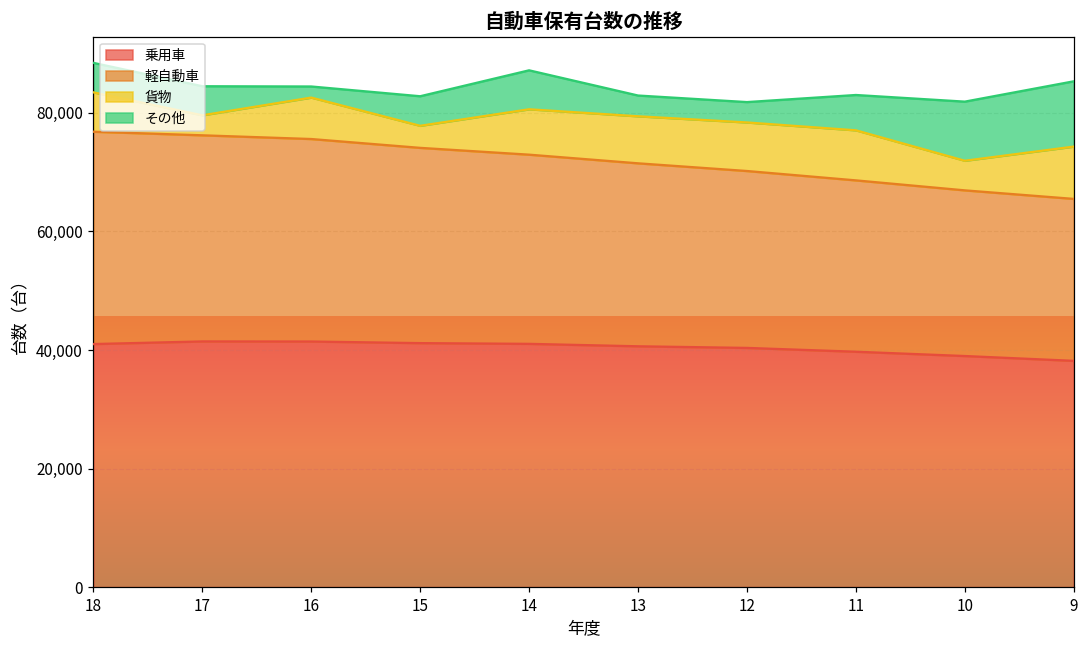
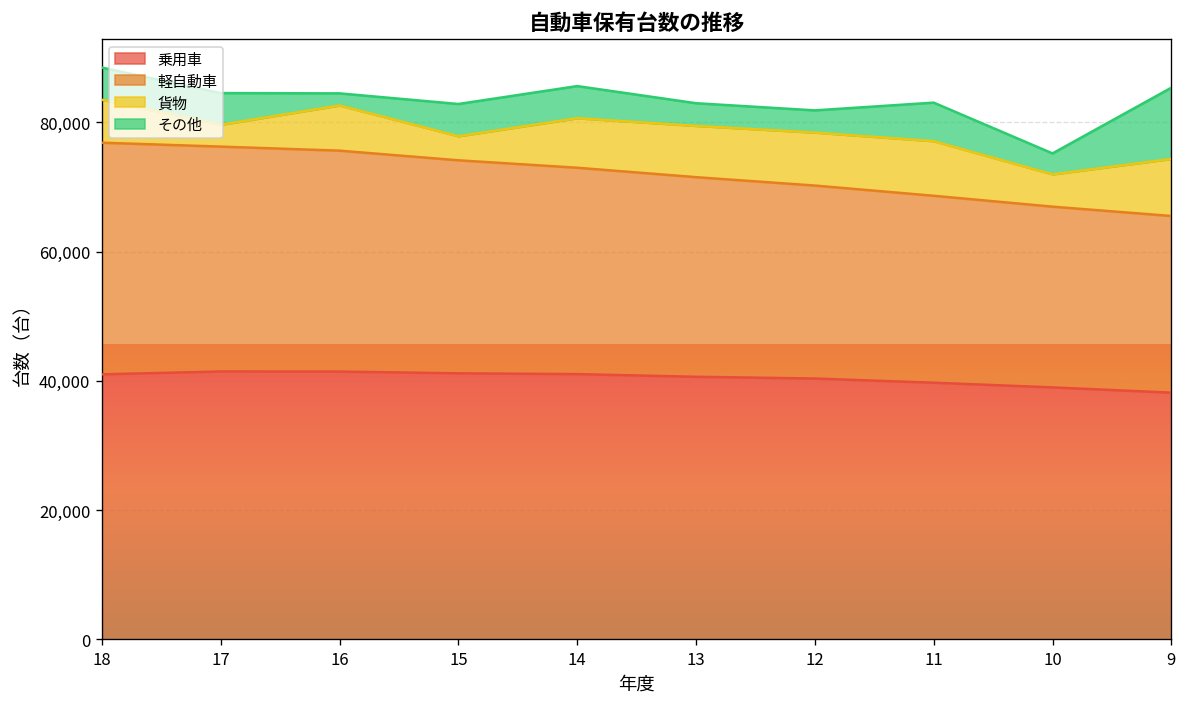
その他, 14: 7,000 -> 5,000
その他, 10: 10,000 -> 3,000
